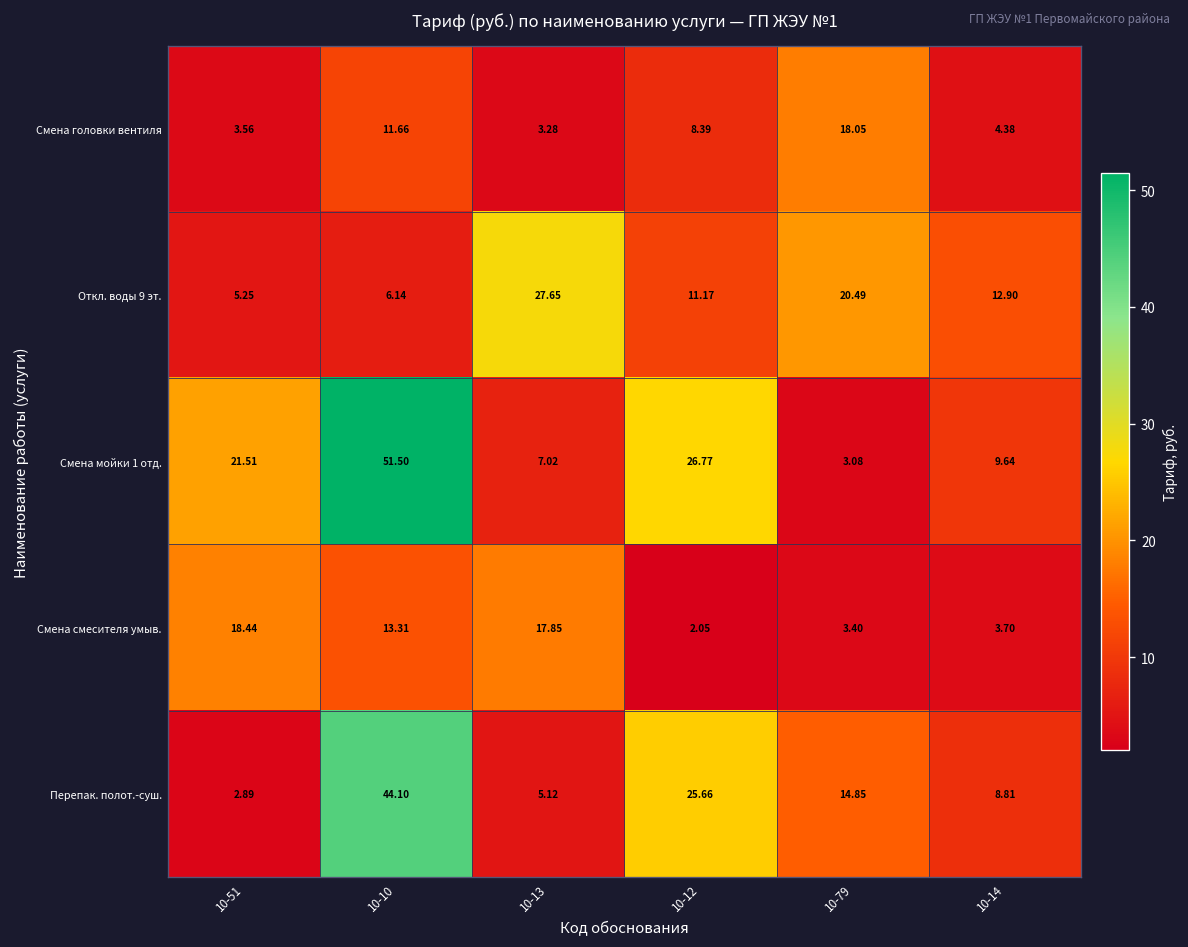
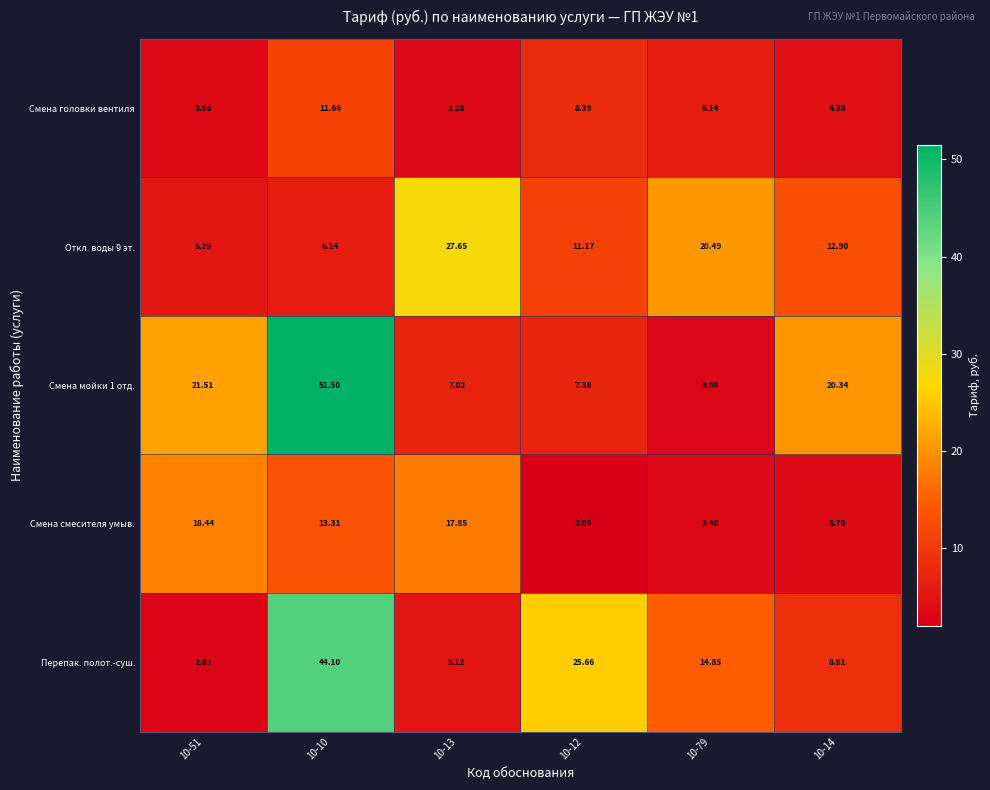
Смена головки вентиля, 10-79: 18.05 -> 6.14
Смена мойки 1 отд., 10-12: 26.77 -> 7.38
Смена мойки 1 отд., 10-14: 9.64 -> 20.34
